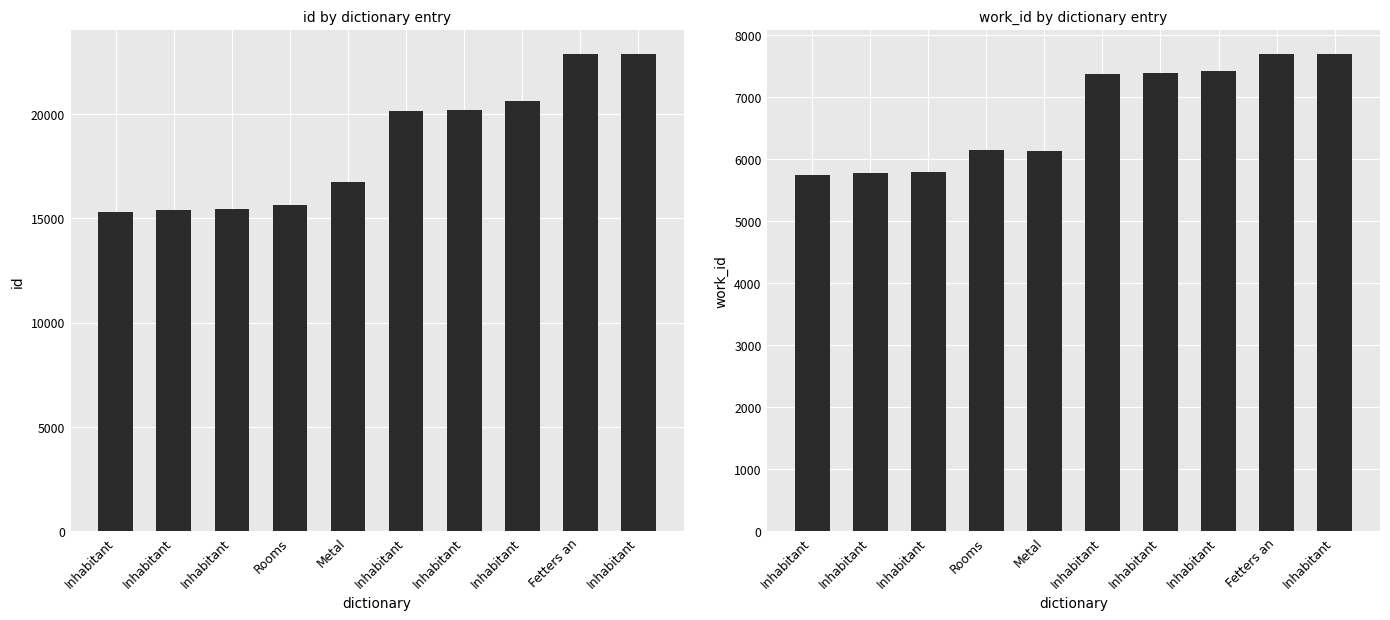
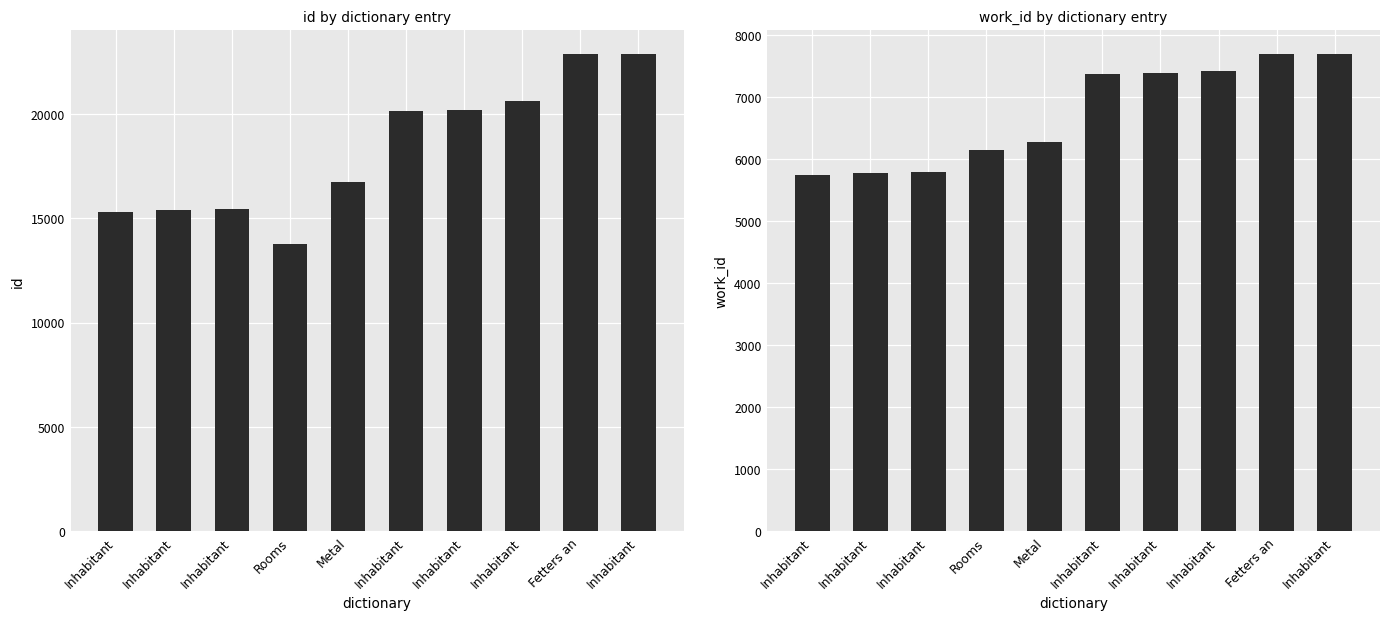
id by dictionary entry, Rooms: 15600 -> 13800
work_id by dictionary entry, Metal: 6100 -> 6300
